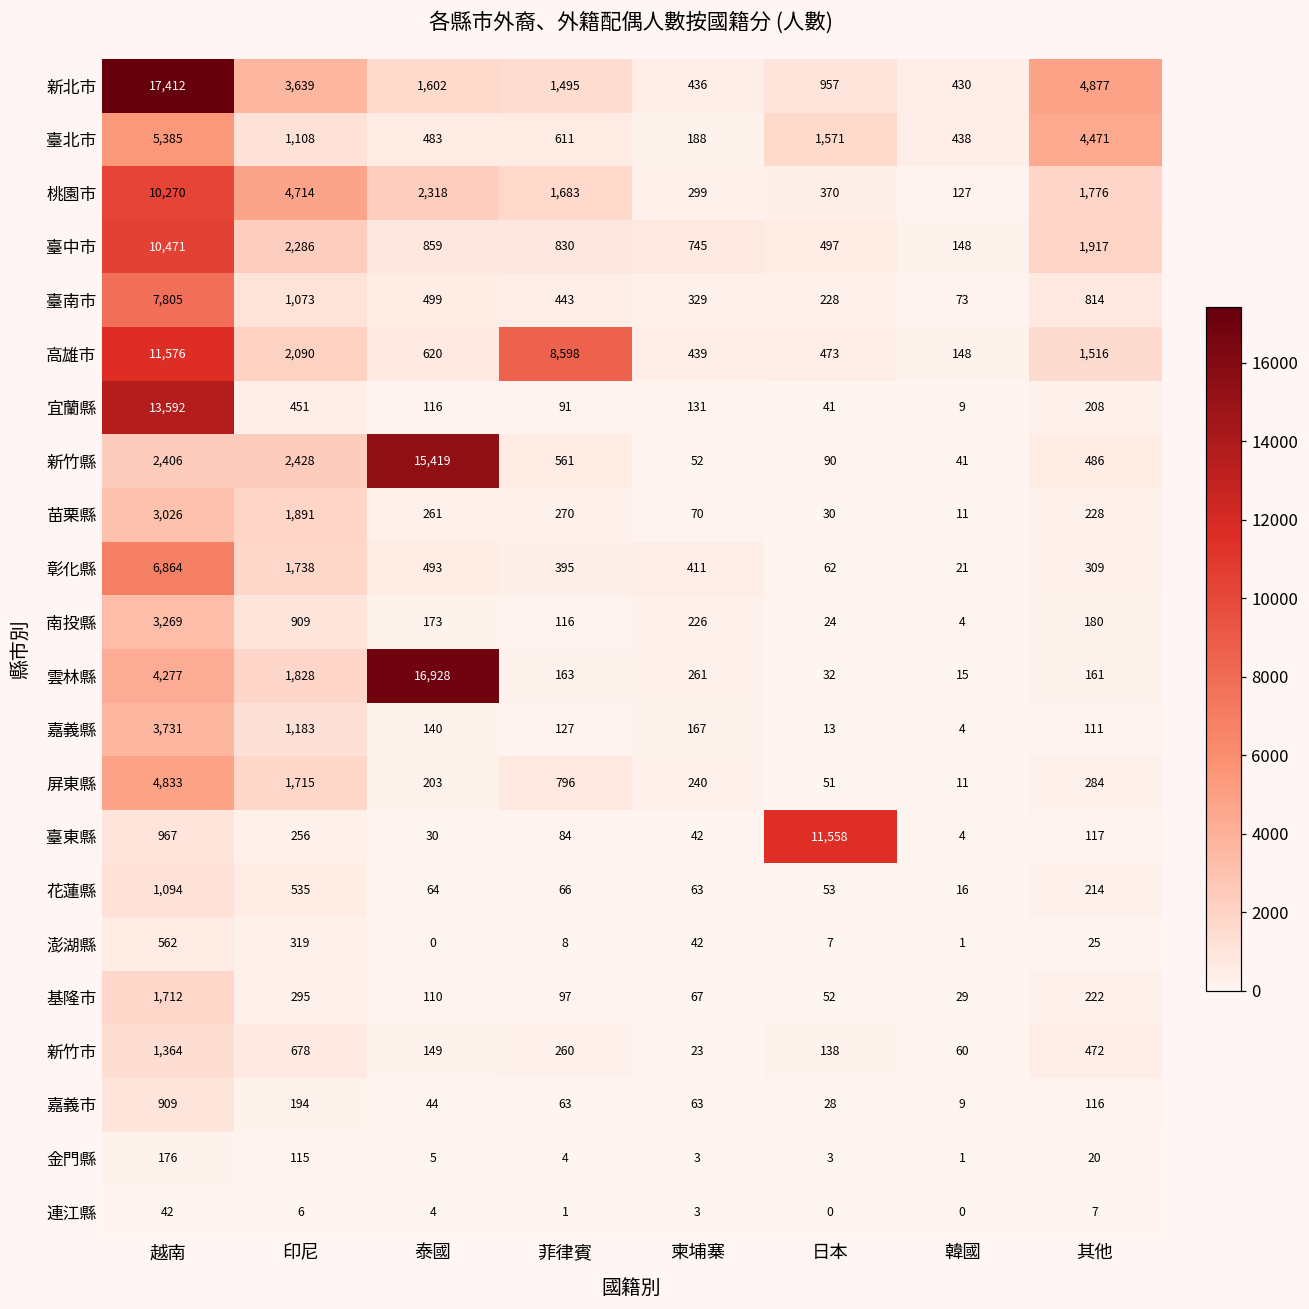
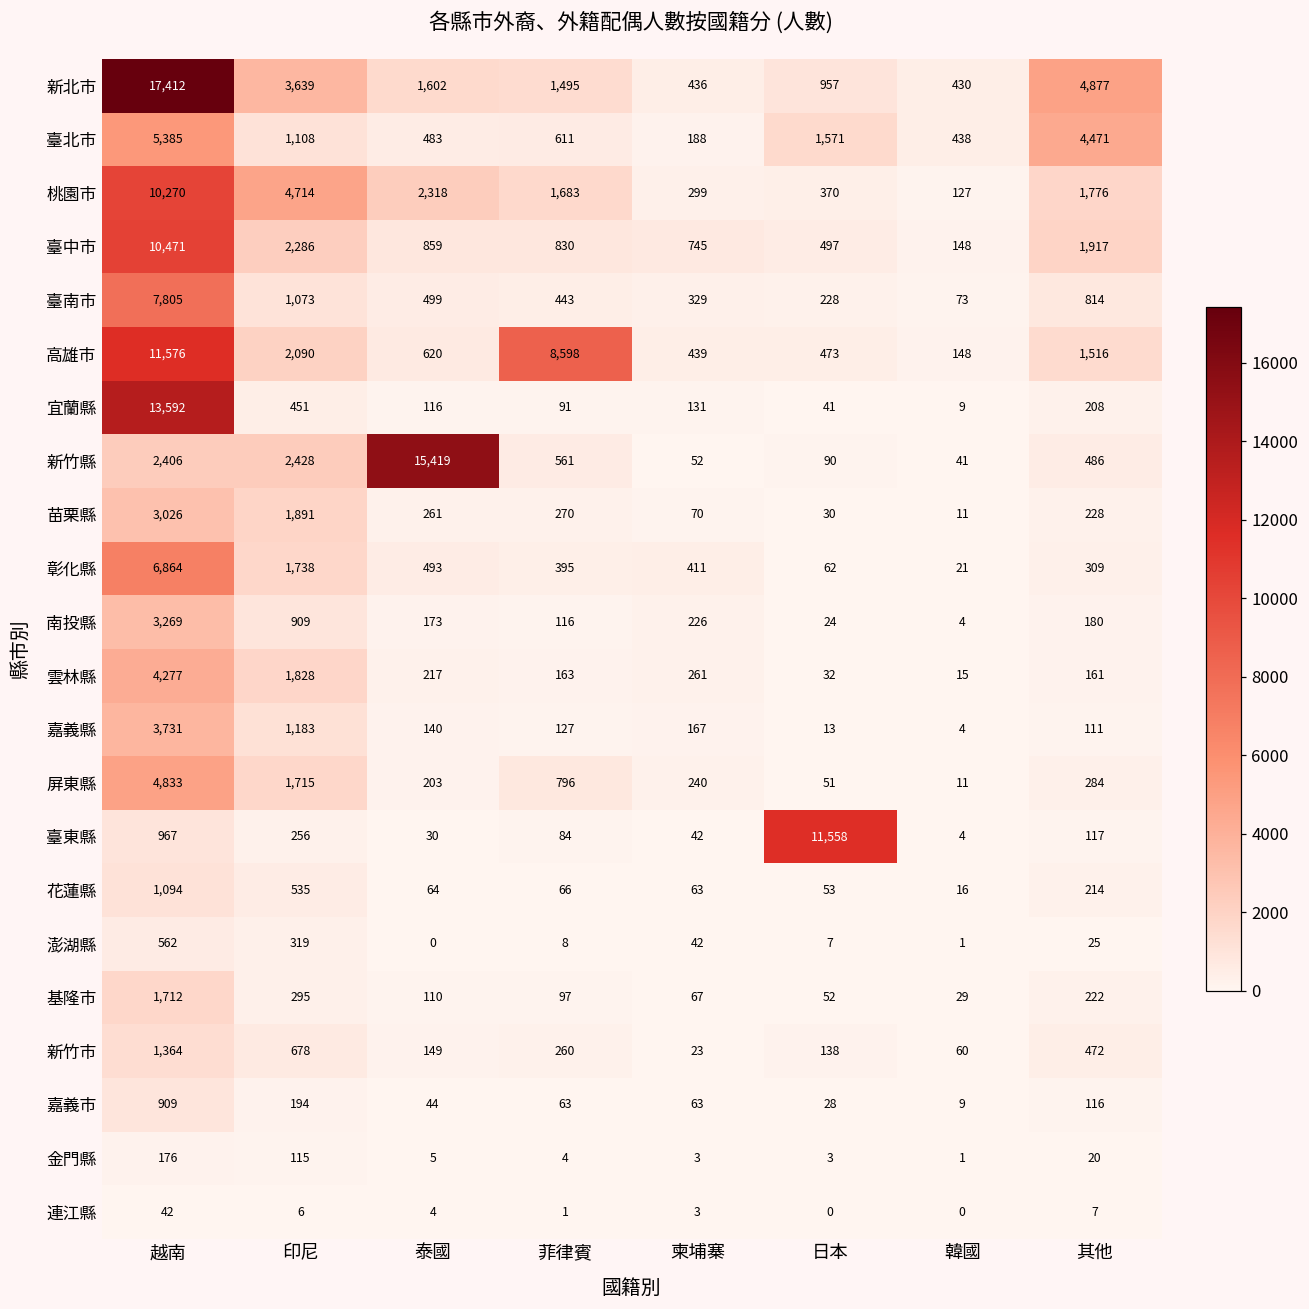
雲林縣, 泰國: 16,928 -> 217
